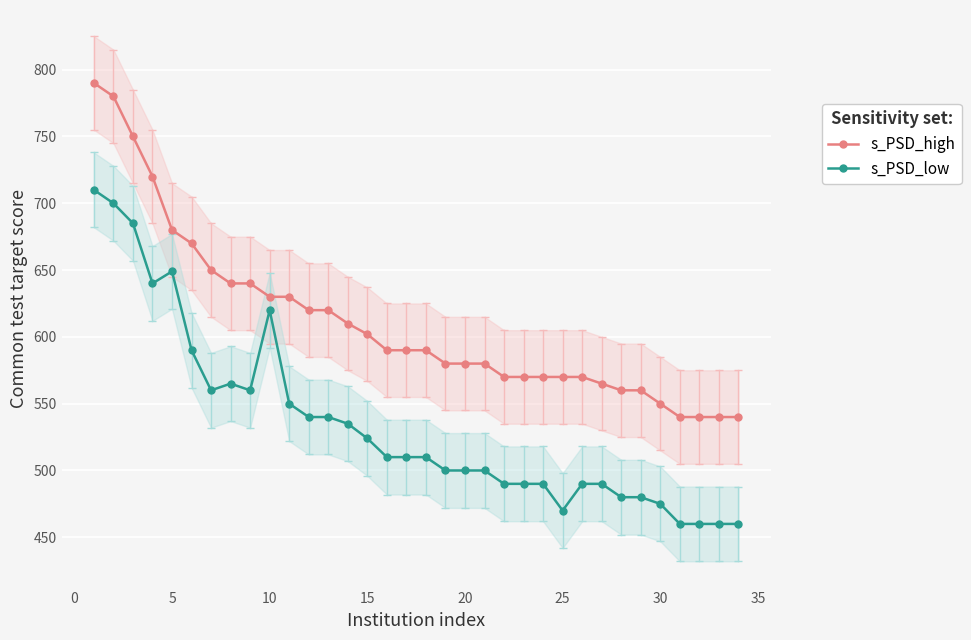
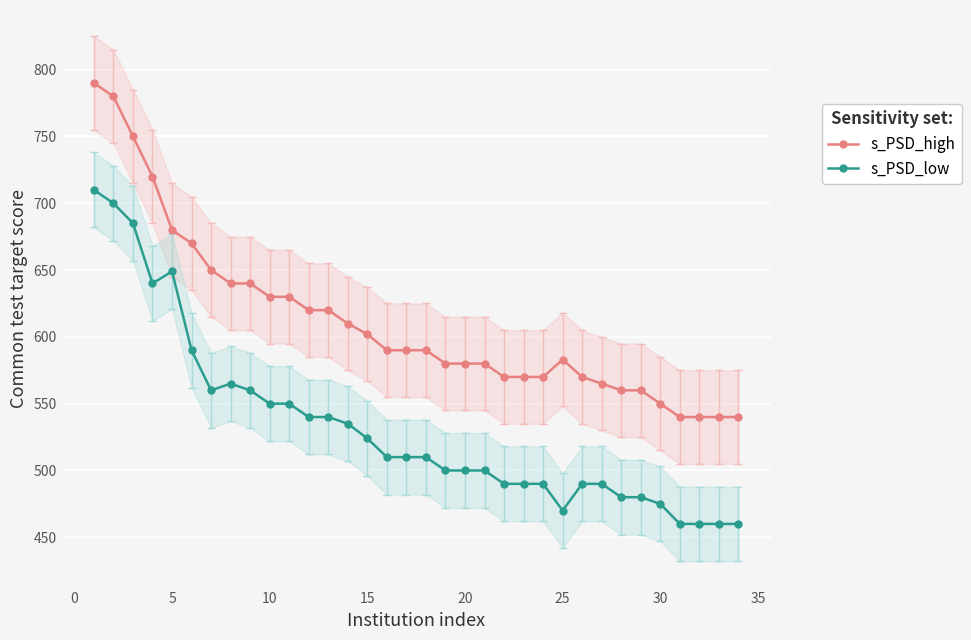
s_PSD_low, 10: 620 -> 550
s_PSD_high, 25: 570 -> 583
